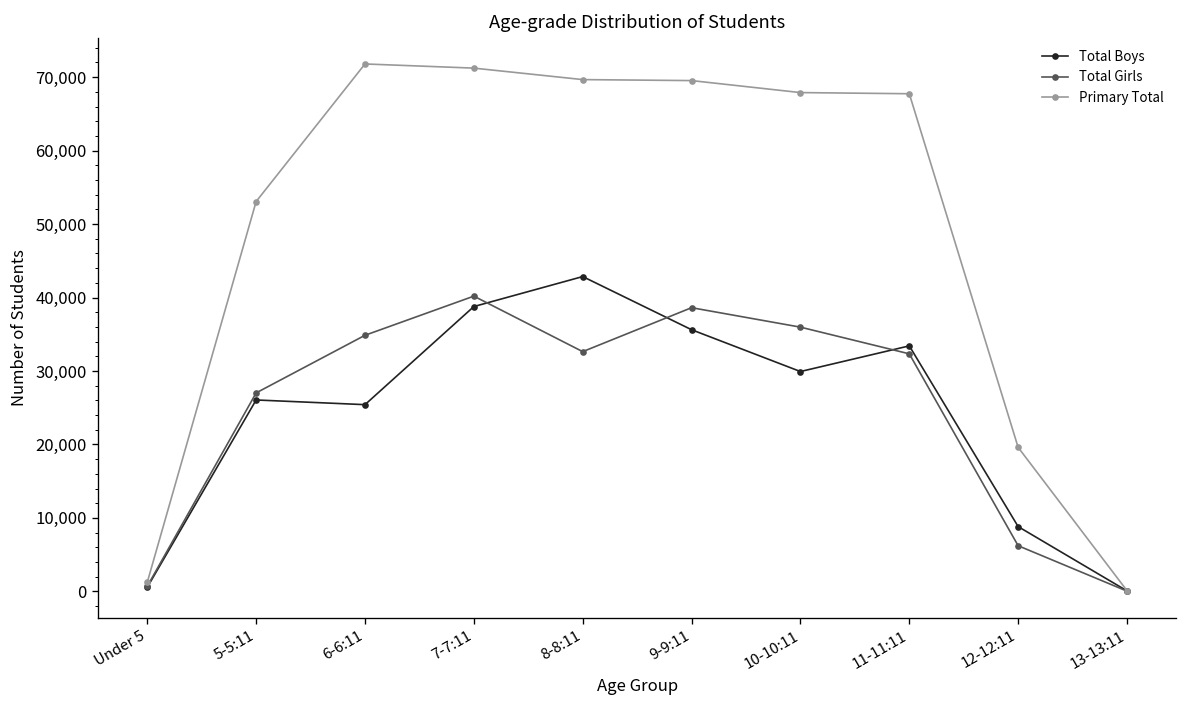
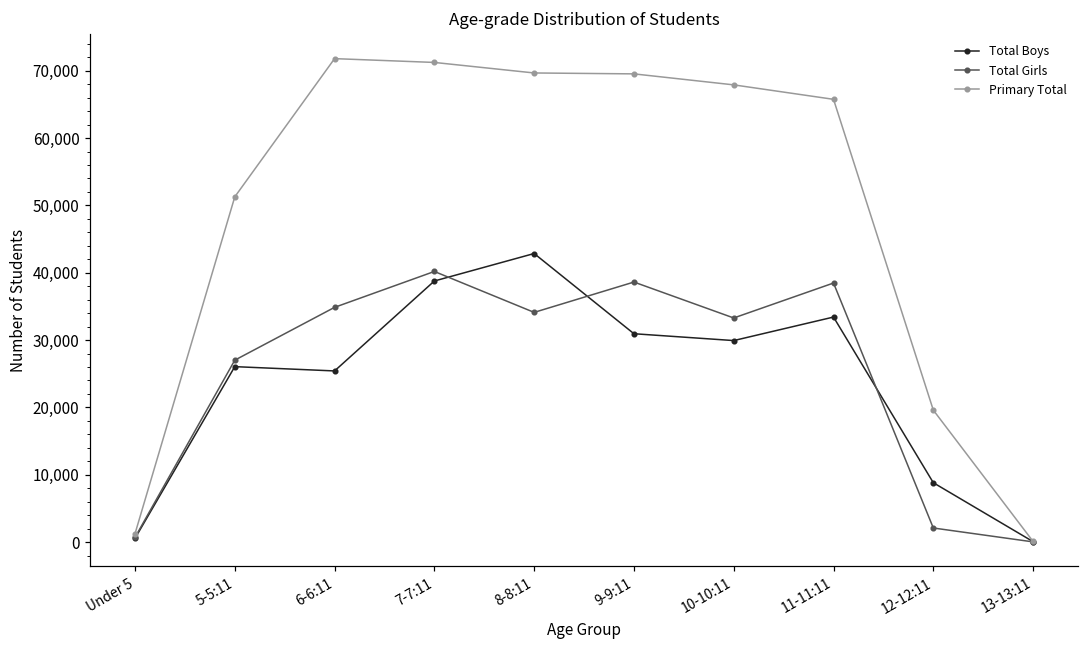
Primary Total, 5-5:11: 53,000 -> 51,000
Total Girls, 8-8:11: 33,000 -> 34,000
Total Boys, 9-9:11: 36,000 -> 31,000
Total Girls, 10-10:11: 36,000 -> 33,000
Total Girls, 11-11:11: 32,000 -> 38,000
Primary Total, 11-11:11: 68,000 -> 66,000
Total Girls, 12-12:11: 6,000 -> 2,000
